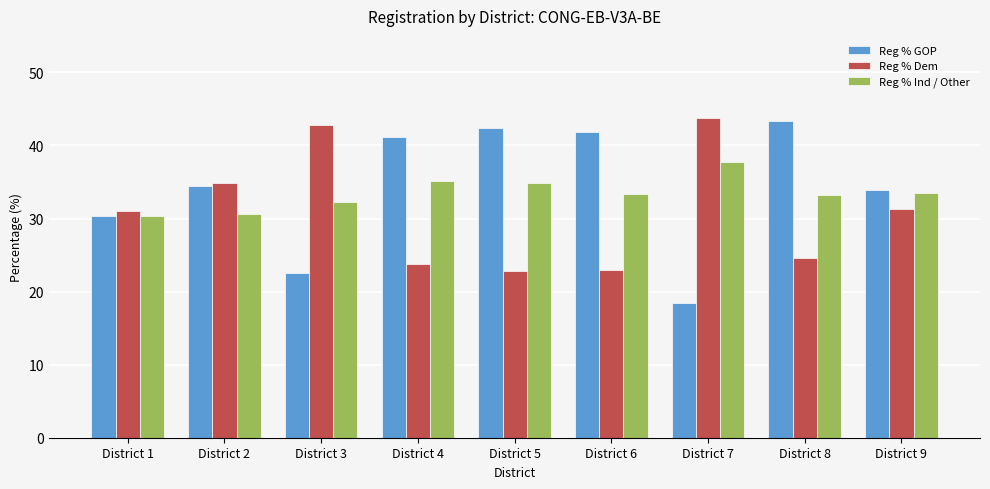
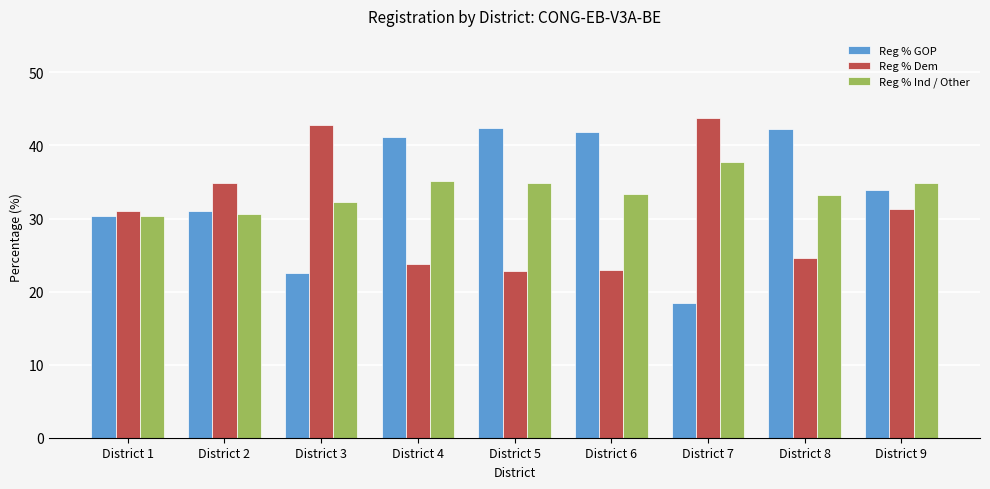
Reg % GOP, District 2: 35 -> 31
Reg % GOP, District 8: 43 -> 42
Reg % Ind / Other, District 9: 34 -> 35
